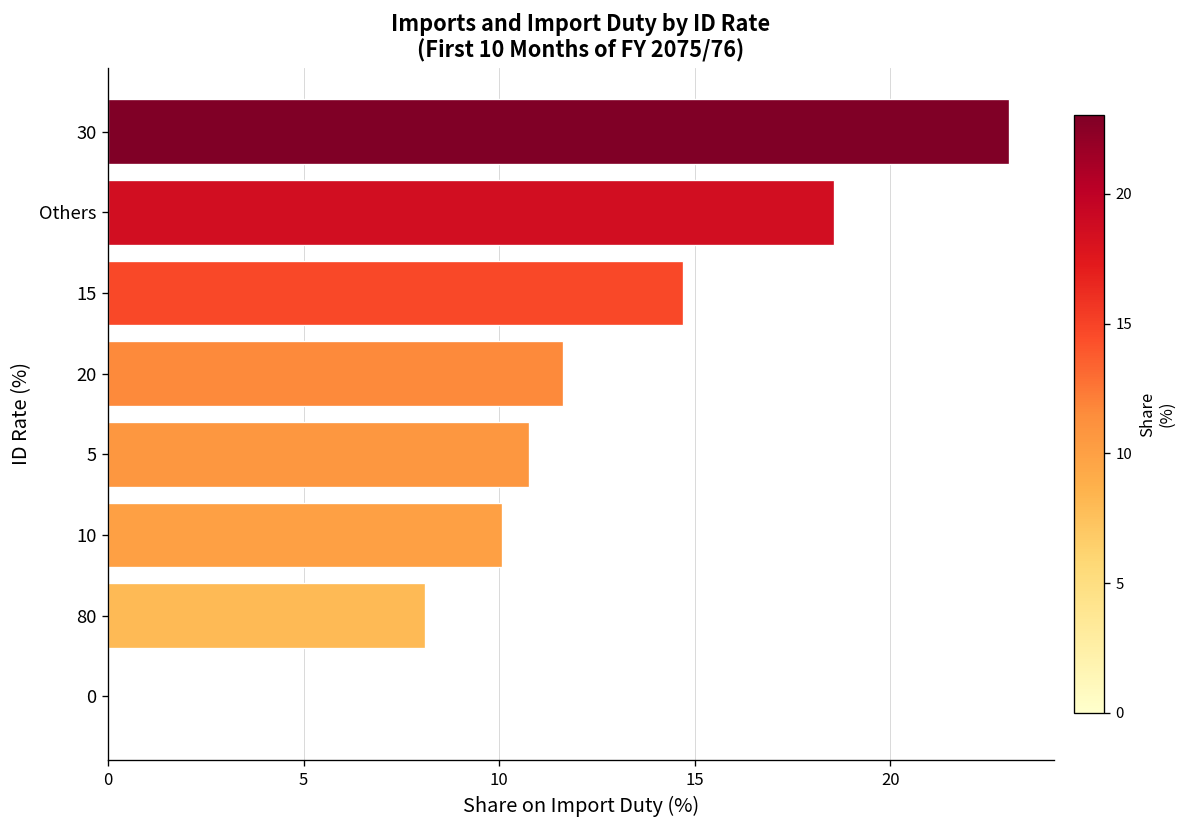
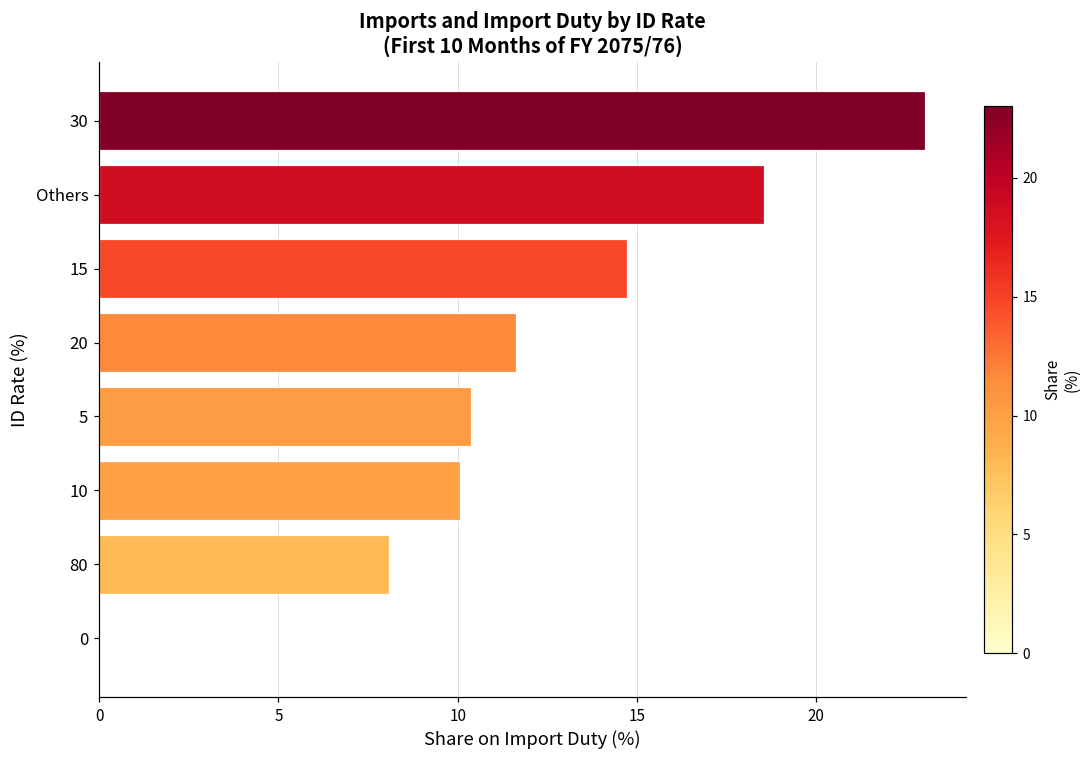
5: 10.8 -> 10.4
